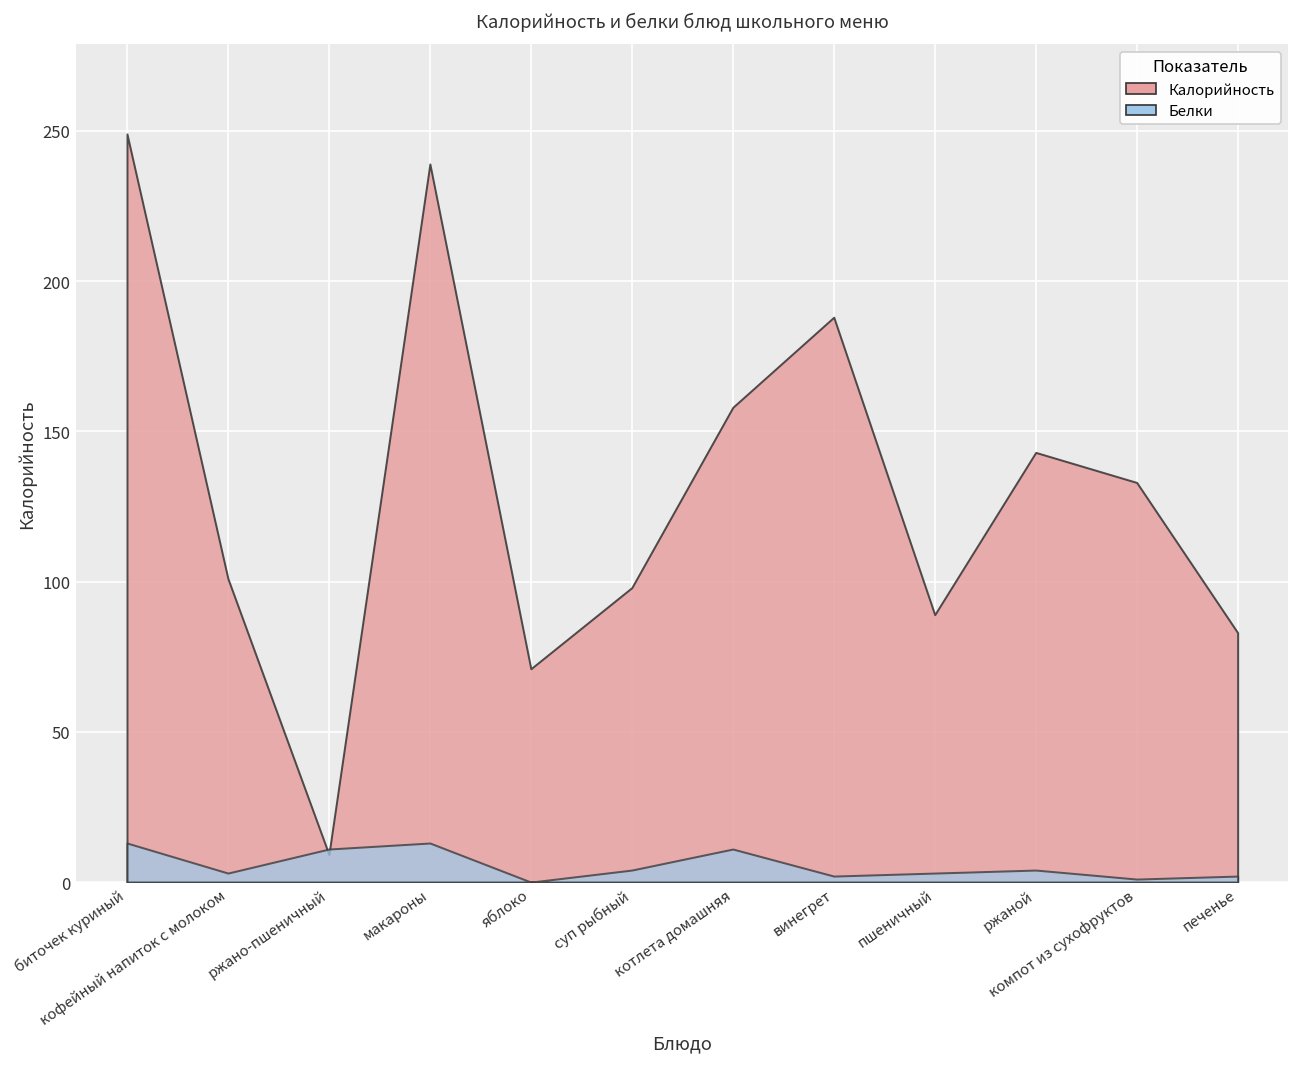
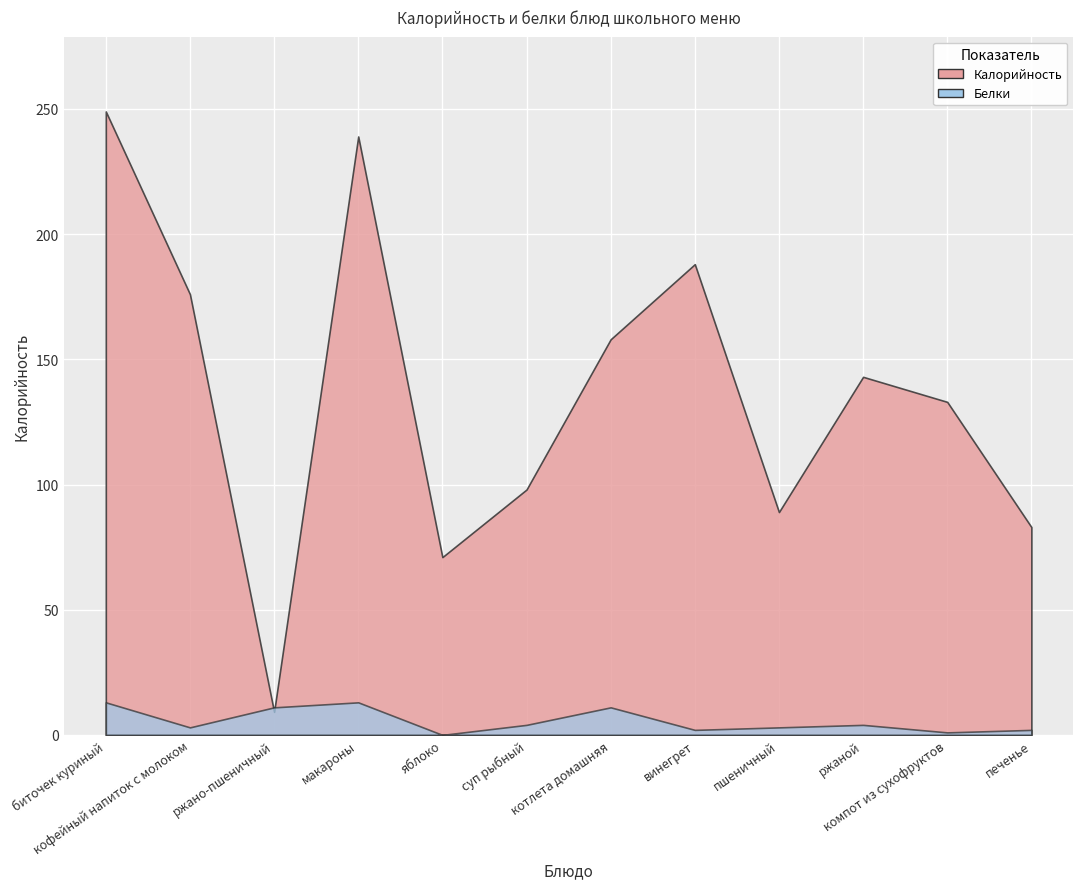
Калорийность, кофейный напиток с молоком: 101 -> 176
